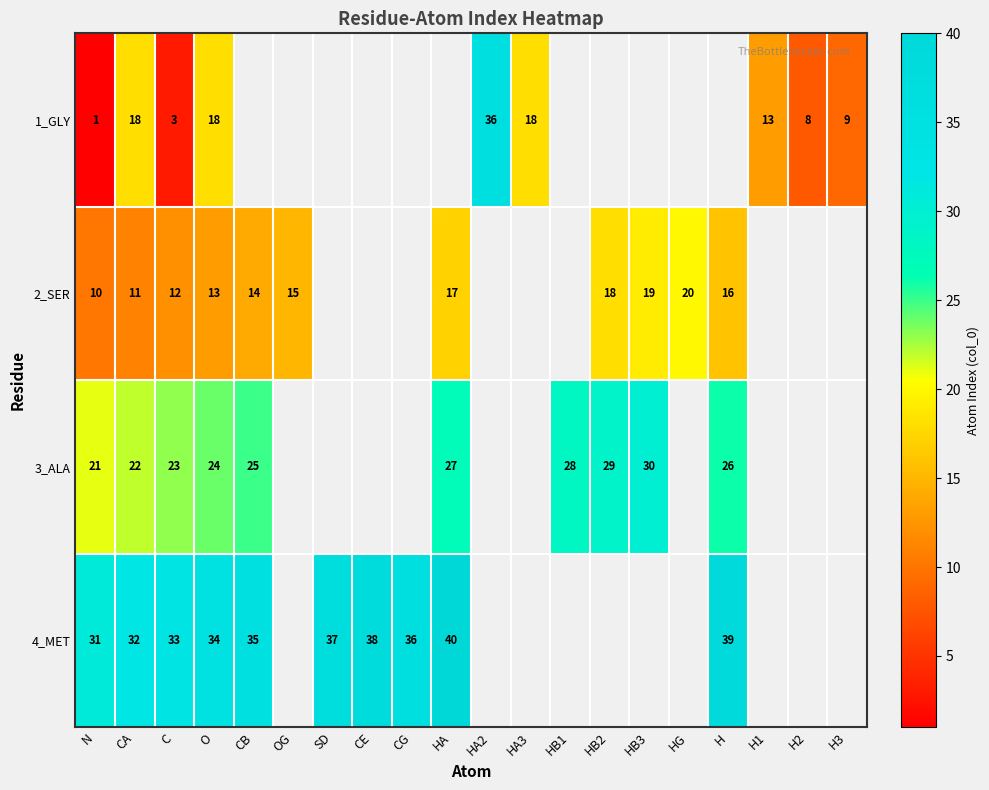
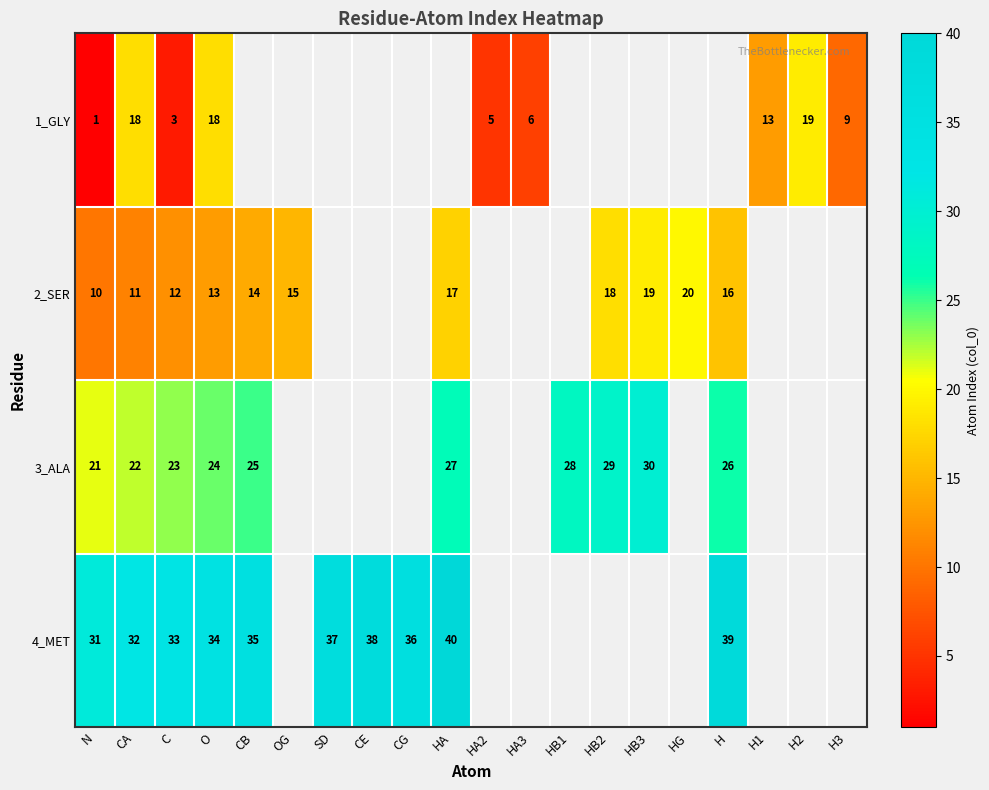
1_GLY, HA2: 36 -> 5
1_GLY, HA3: 18 -> 6
1_GLY, H2: 8 -> 19
